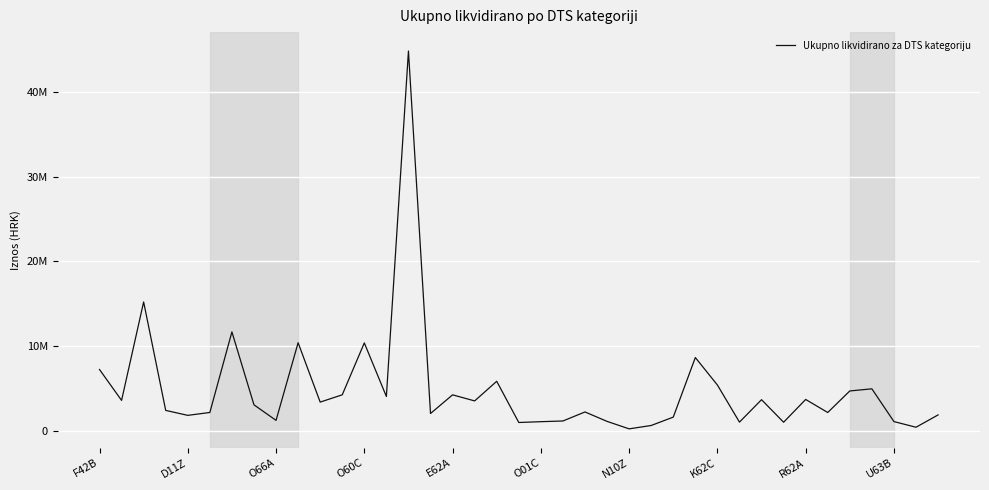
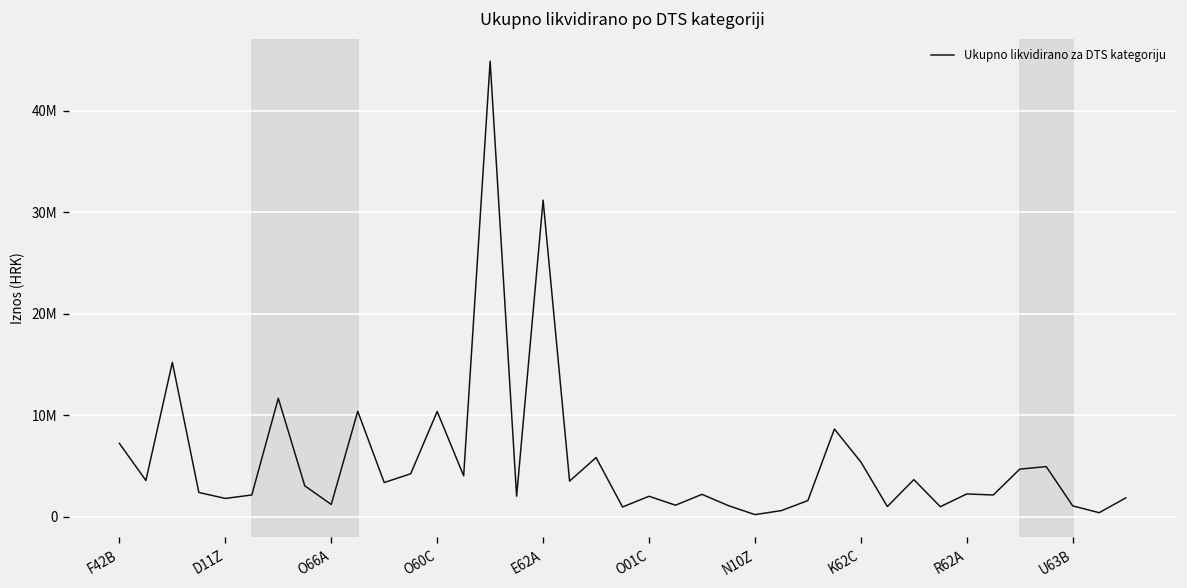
E62A: 4000000 -> 31000000
O01C: 1000000 -> 2000000
R62A: 4000000 -> 2000000
